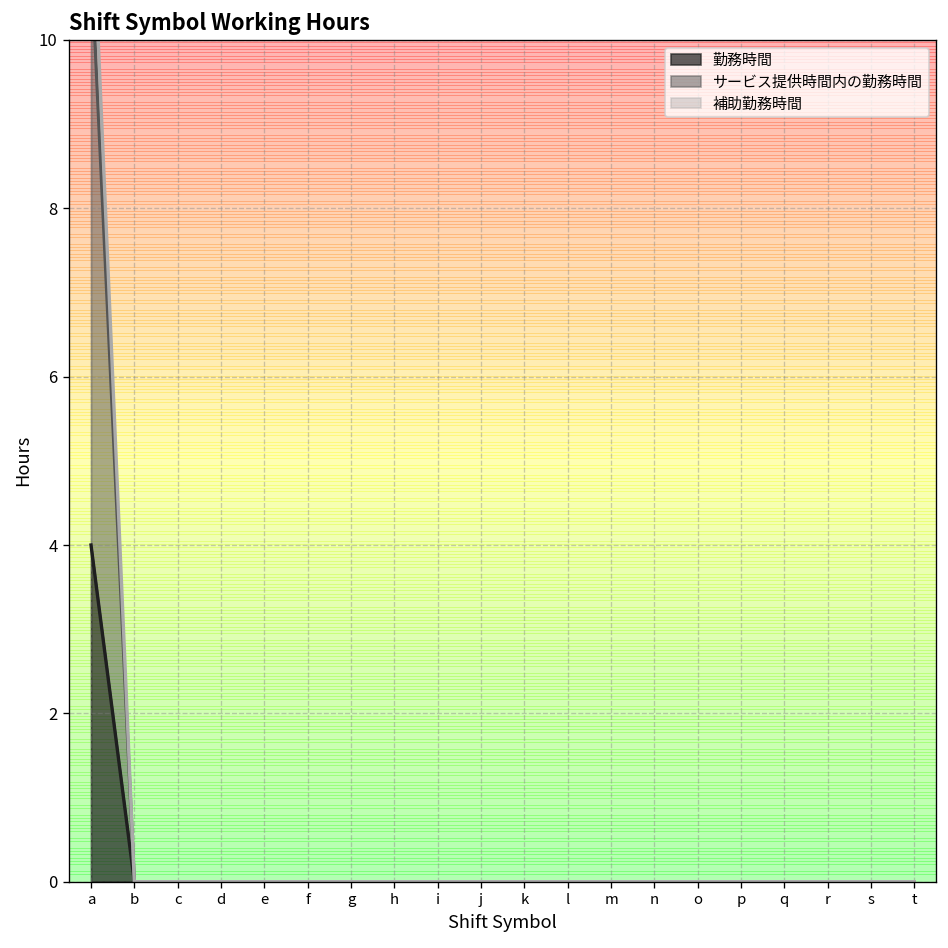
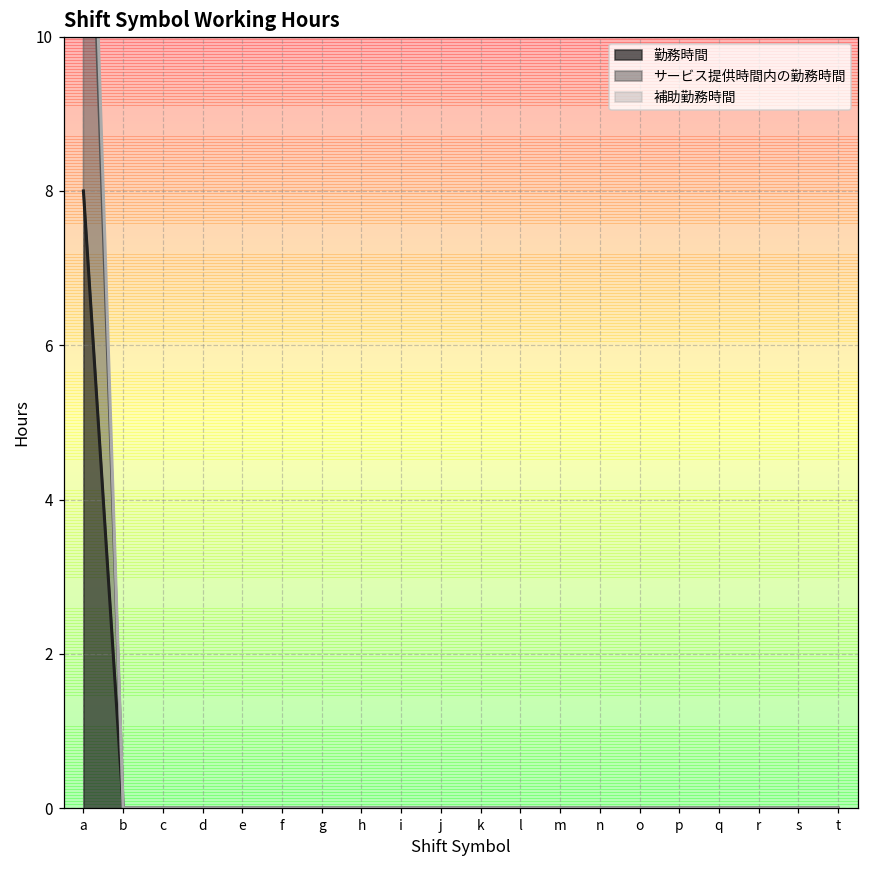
勤務時間, a: 4 -> 8
